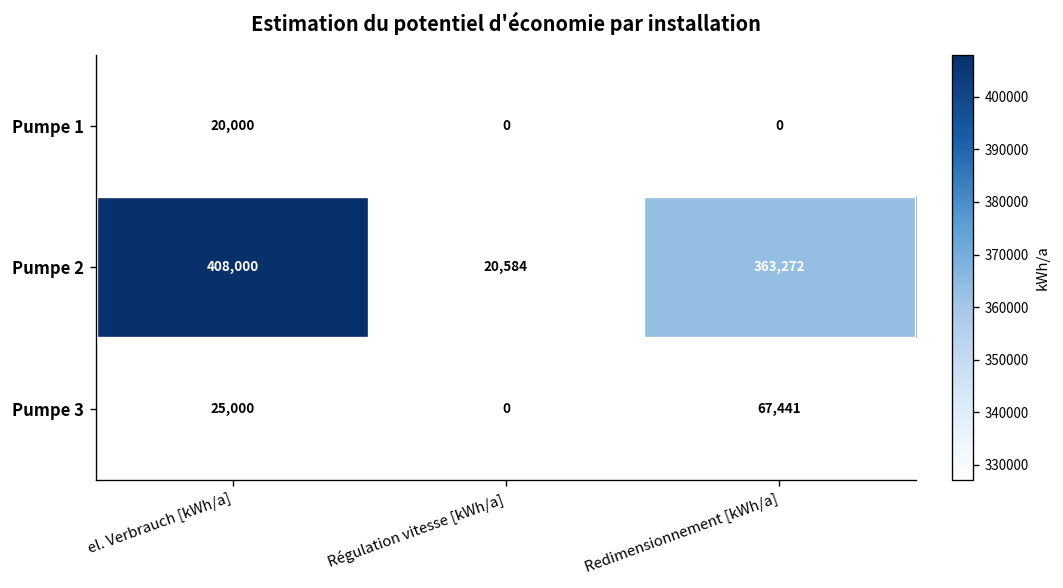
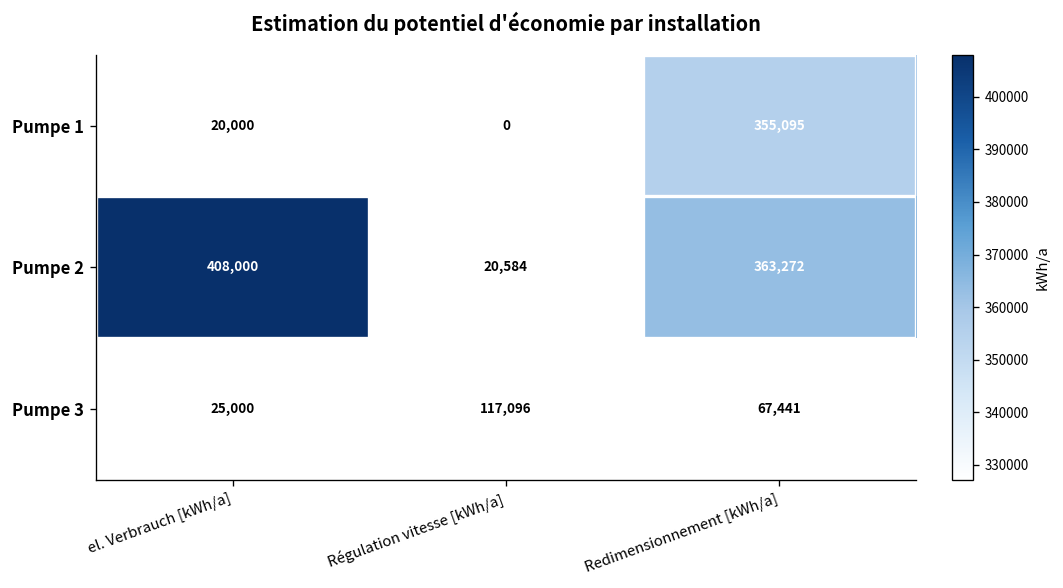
Pumpe 1, Redimensionnement [kWh/a]: 0 -> 355,095
Pumpe 3, Régulation vitesse [kWh/a]: 0 -> 117,096
